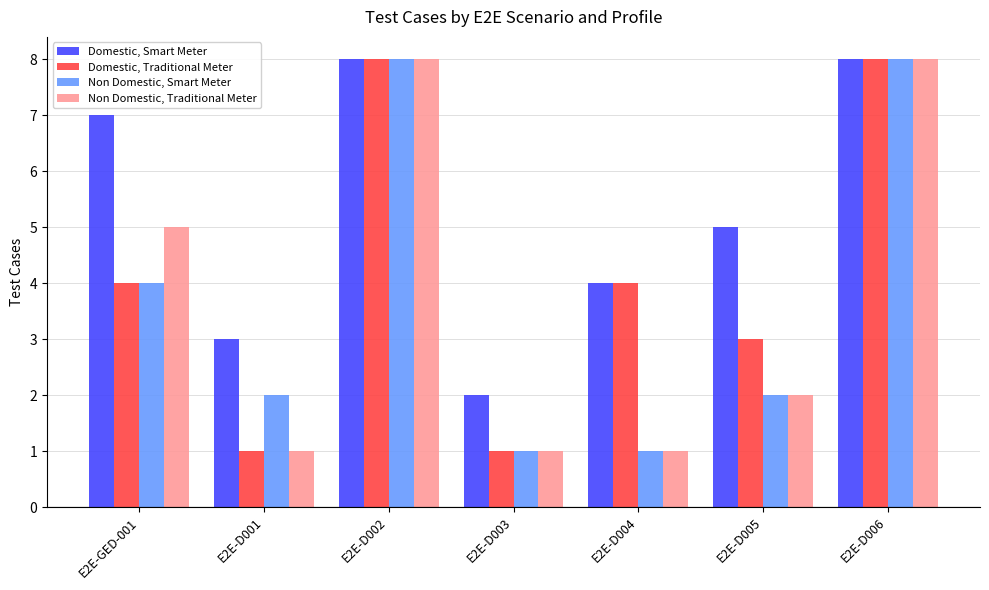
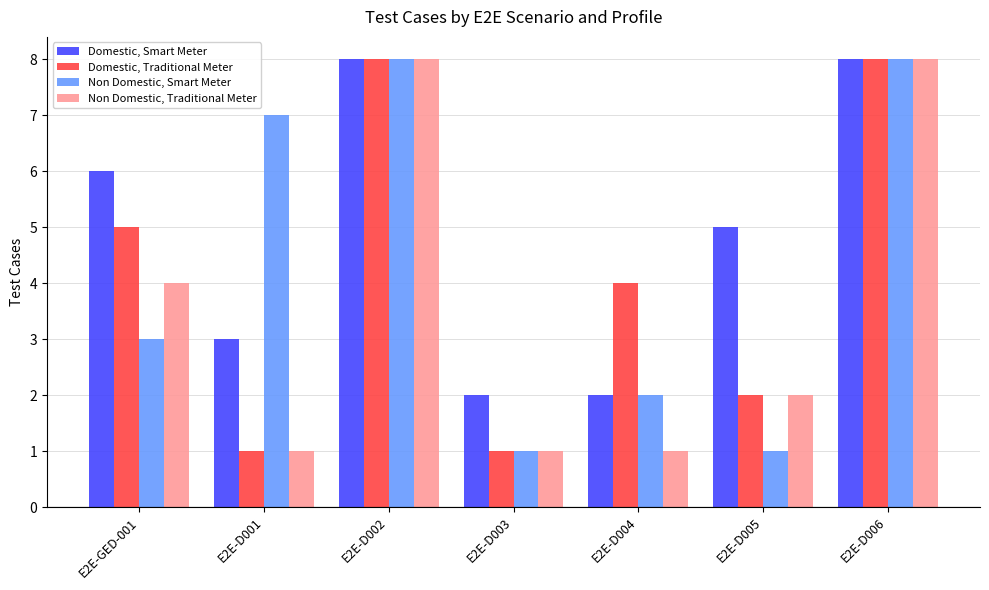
Domestic, Smart Meter, E2E-GED-001: 7 -> 6
Domestic, Traditional Meter, E2E-GED-001: 4 -> 5
Non Domestic, Smart Meter, E2E-GED-001: 4 -> 3
Non Domestic, Traditional Meter, E2E-GED-001: 5 -> 4
Non Domestic, Smart Meter, E2E-D001: 2 -> 7
Domestic, Smart Meter, E2E-D004: 4 -> 2
Non Domestic, Smart Meter, E2E-D004: 1 -> 2
Domestic, Traditional Meter, E2E-D005: 3 -> 2
Non Domestic, Smart Meter, E2E-D005: 2 -> 1
